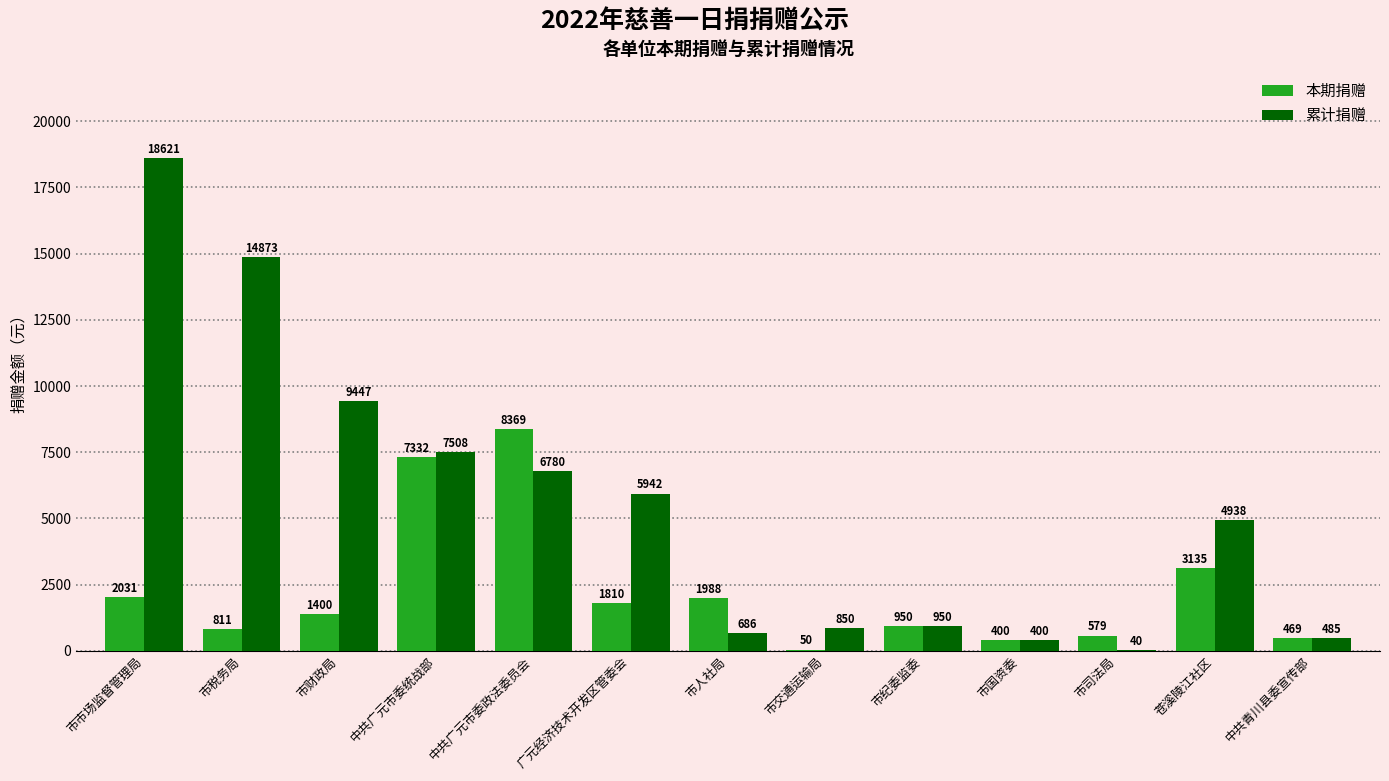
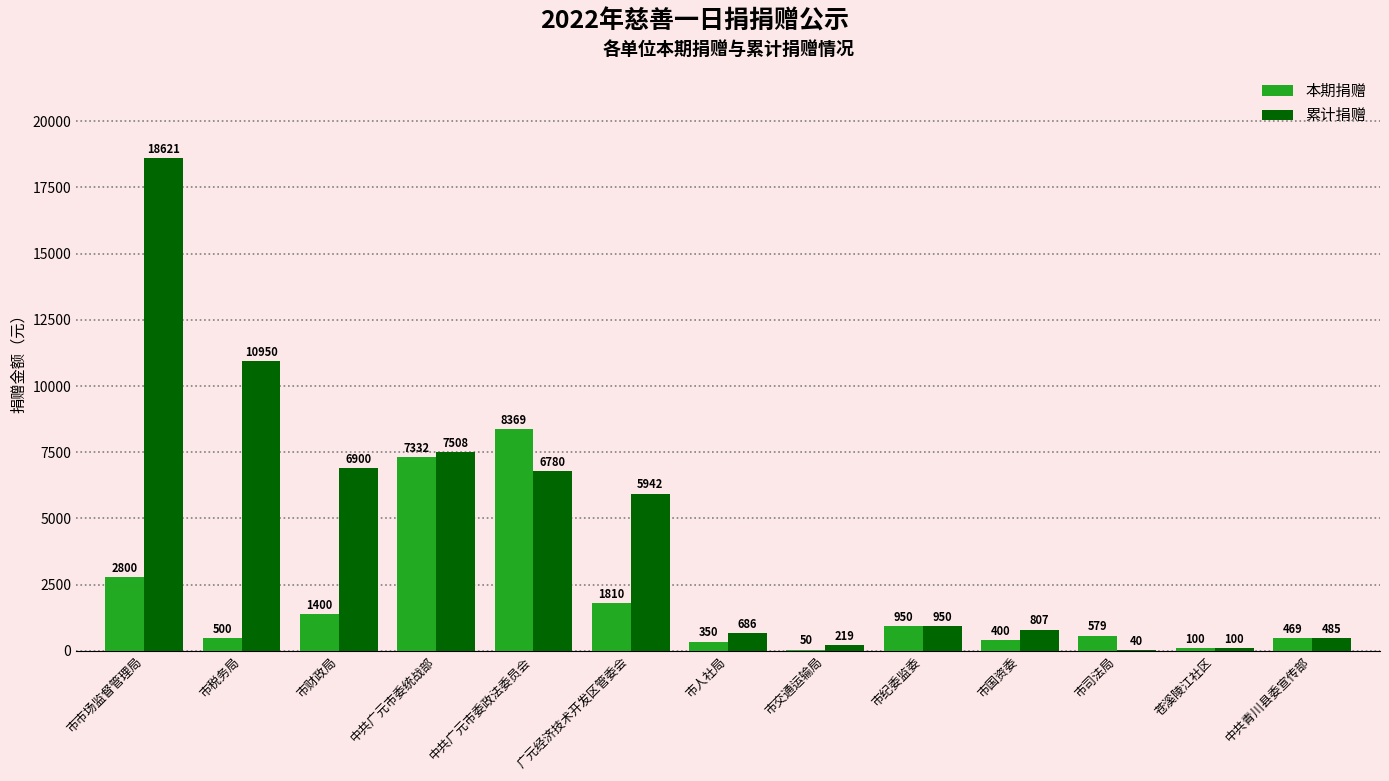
本期捐赠, 市市场监督管理局: 2031 -> 2800
本期捐赠, 市税务局: 811 -> 500
累计捐赠, 市税务局: 14873 -> 10950
累计捐赠, 市财政局: 9447 -> 6900
本期捐赠, 市人社局: 1988 -> 350
累计捐赠, 市交通运输局: 850 -> 219
累计捐赠, 市国资委: 400 -> 807
本期捐赠, 苍溪陵江社区: 3135 -> 100
累计捐赠, 苍溪陵江社区: 4938 -> 100
